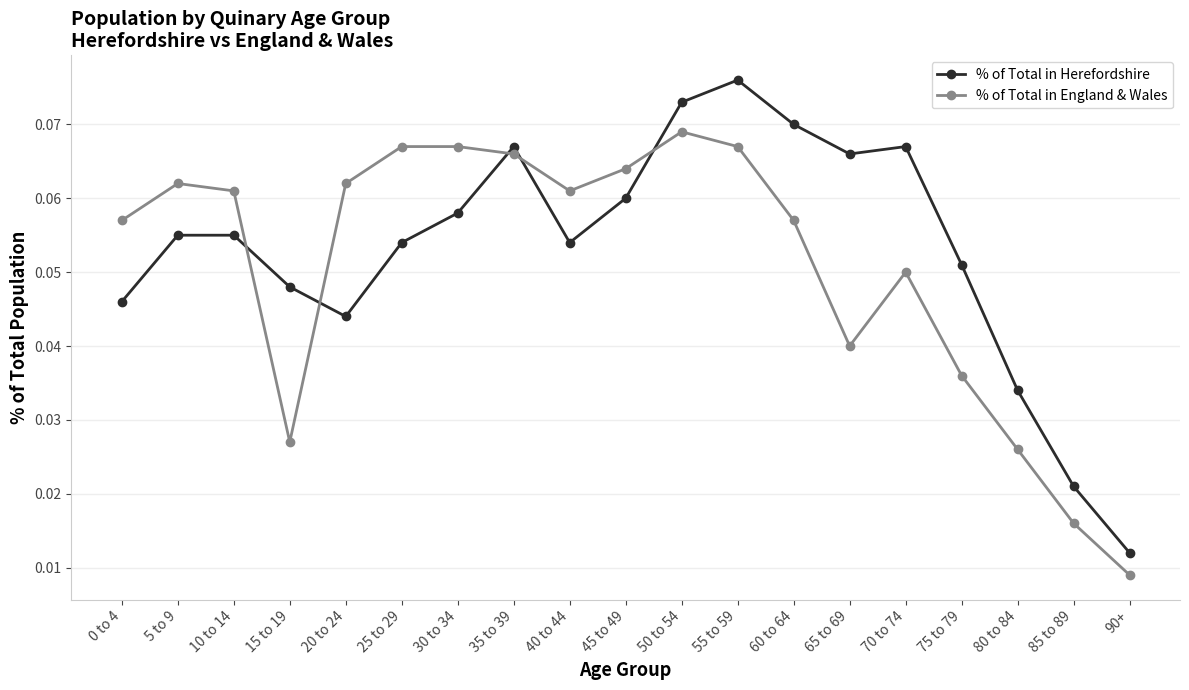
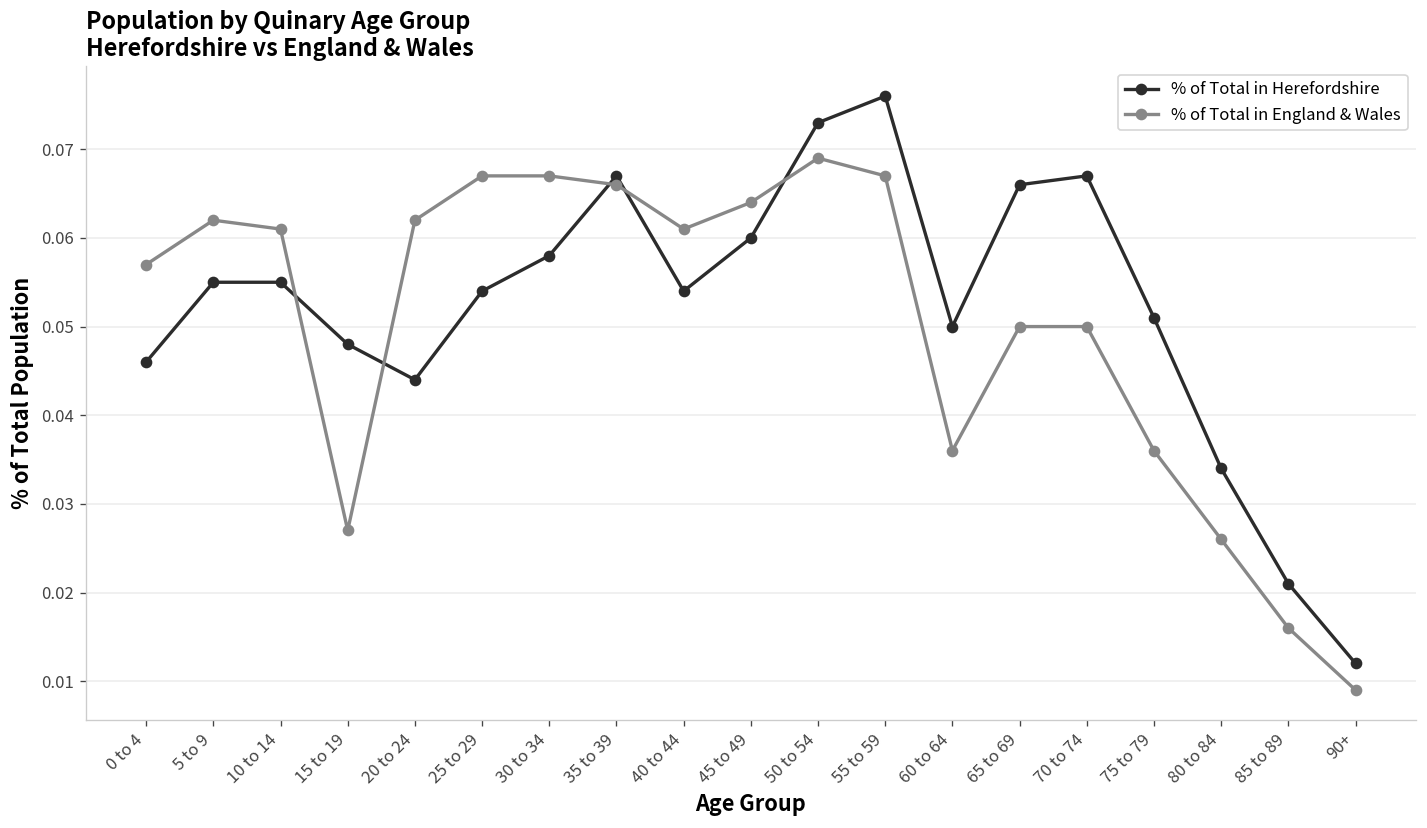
% of Total in Herefordshire, 60 to 64: 0.07 -> 0.05
% of Total in England & Wales, 60 to 64: 0.057 -> 0.036
% of Total in England & Wales, 65 to 69: 0.04 -> 0.05
